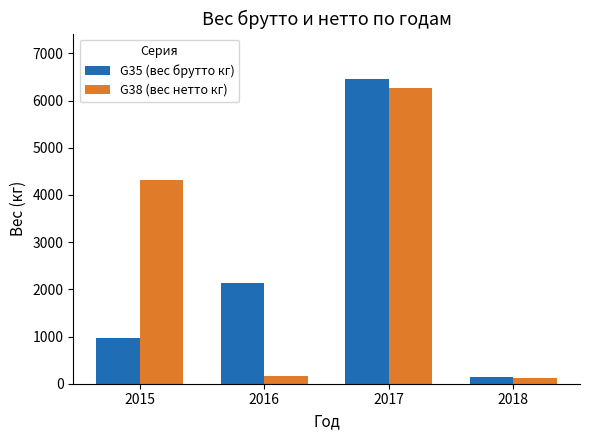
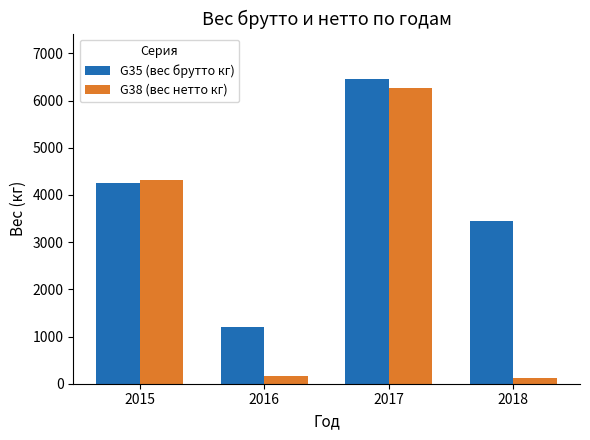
G35 (вес брутто кг), 2015: 1000 -> 4300
G35 (вес брутто кг), 2016: 2100 -> 1200
G35 (вес брутто кг), 2018: 200 -> 3400
